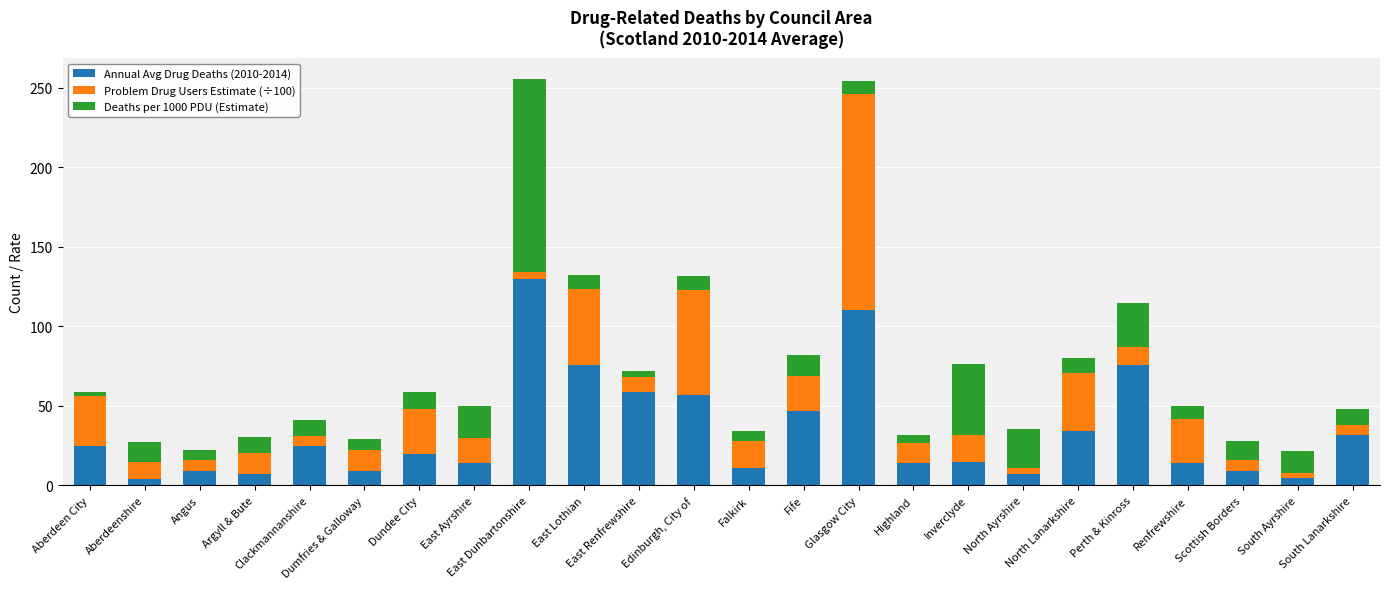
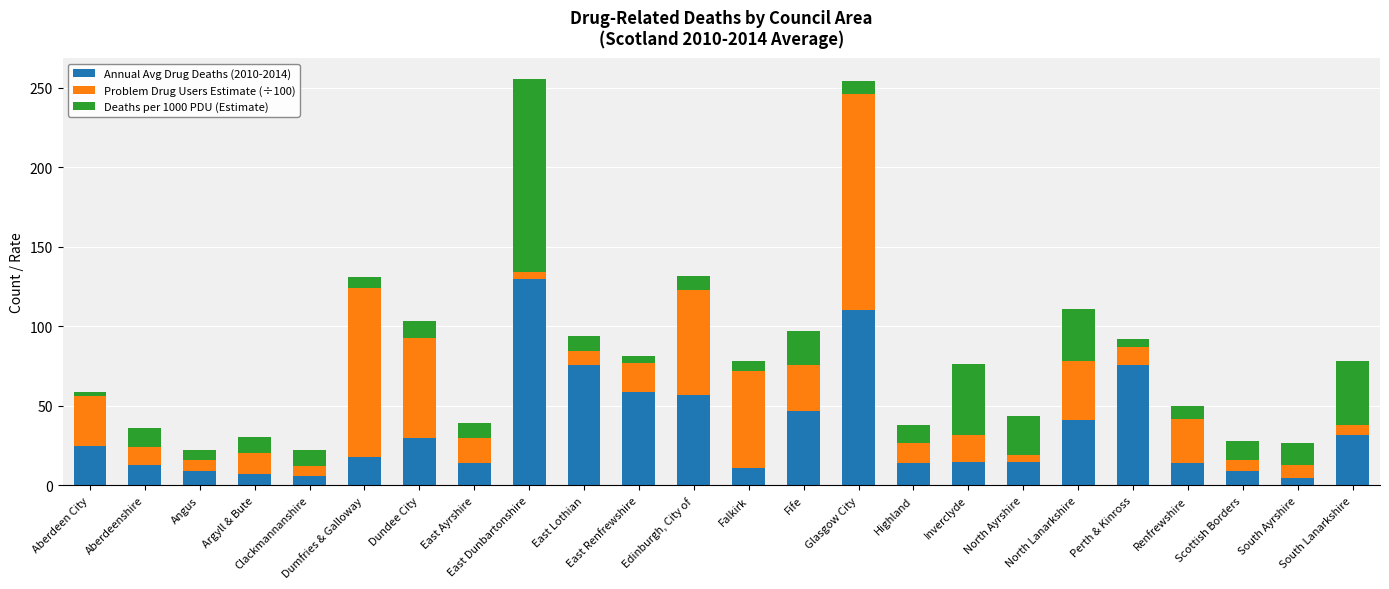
Annual Avg Drug Deaths (2010-2014), Aberdeenshire: 4 -> 13
Annual Avg Drug Deaths (2010-2014), Clackmannanshire: 25 -> 6
Annual Avg Drug Deaths (2010-2014), Dumfries & Galloway: 9 -> 18
Problem Drug Users Estimate (÷100), Dumfries & Galloway: 13 -> 106
Annual Avg Drug Deaths (2010-2014), Dundee City: 20 -> 30
Problem Drug Users Estimate (÷100), Dundee City: 28 -> 63
Deaths per 1000 PDU (Estimate), East Ayrshire: 20 -> 9
Problem Drug Users Estimate (÷100), East Lothian: 47 -> 9
Problem Drug Users Estimate (÷100), East Renfrewshire: 9 -> 18
Problem Drug Users Estimate (÷100), Falkirk: 17 -> 61
Problem Drug Users Estimate (÷100), Fife: 22 -> 29
Deaths per 1000 PDU (Estimate), Fife: 13 -> 21
Deaths per 1000 PDU (Estimate), Highland: 5 -> 11
Annual Avg Drug Deaths (2010-2014), North Ayrshire: 7 -> 15
Annual Avg Drug Deaths (2010-2014), North Lanarkshire: 34 -> 41
Deaths per 1000 PDU (Estimate), North Lanarkshire: 9 -> 33
Deaths per 1000 PDU (Estimate), Perth & Kinross: 28 -> 5
Problem Drug Users Estimate (÷100), South Ayrshire: 3 -> 8
Deaths per 1000 PDU (Estimate), South Lanarkshire: 10 -> 41
